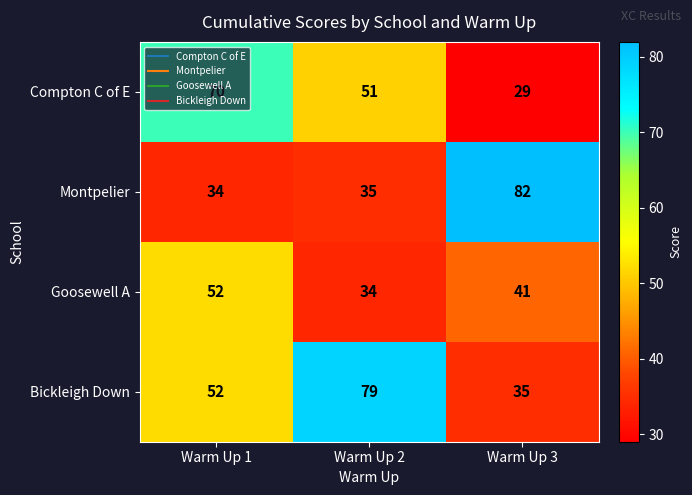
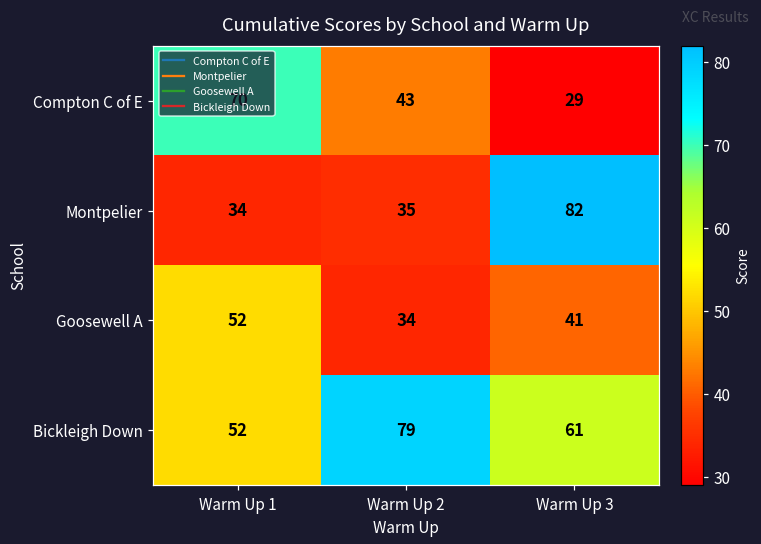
Compton C of E, Warm Up 2: 51 -> 43
Bickleigh Down, Warm Up 3: 35 -> 61
